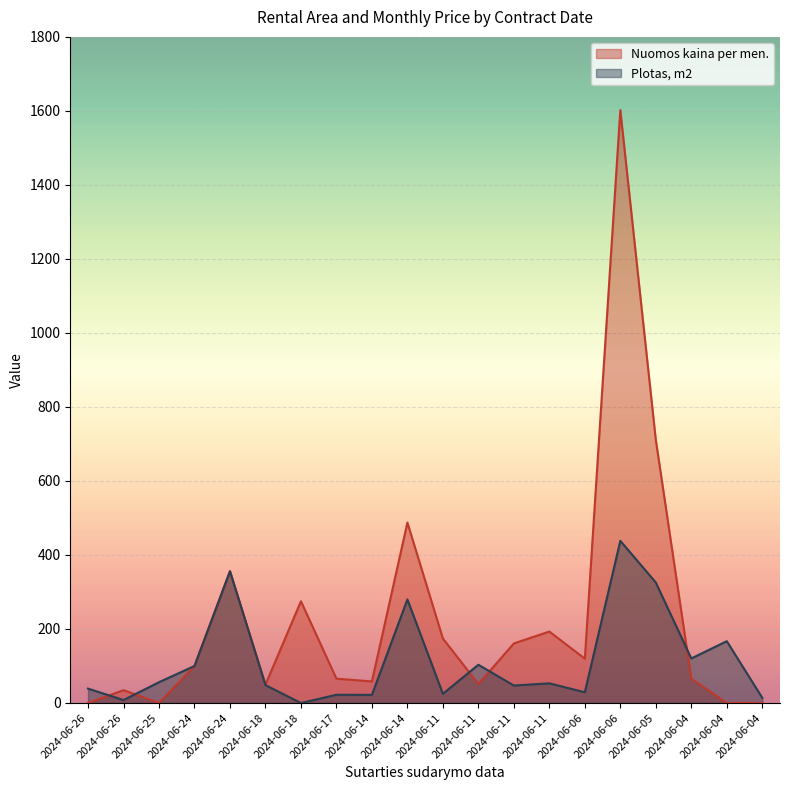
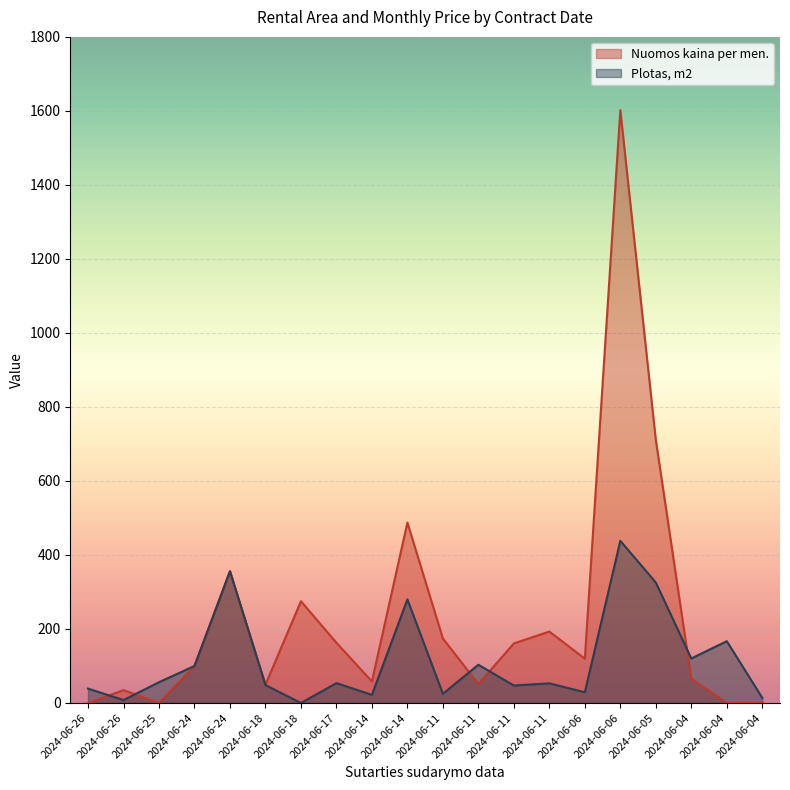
Nuomos kaina per men., 2024-06-17: 70 -> 160
Plotas, m2, 2024-06-17: 20 -> 50
